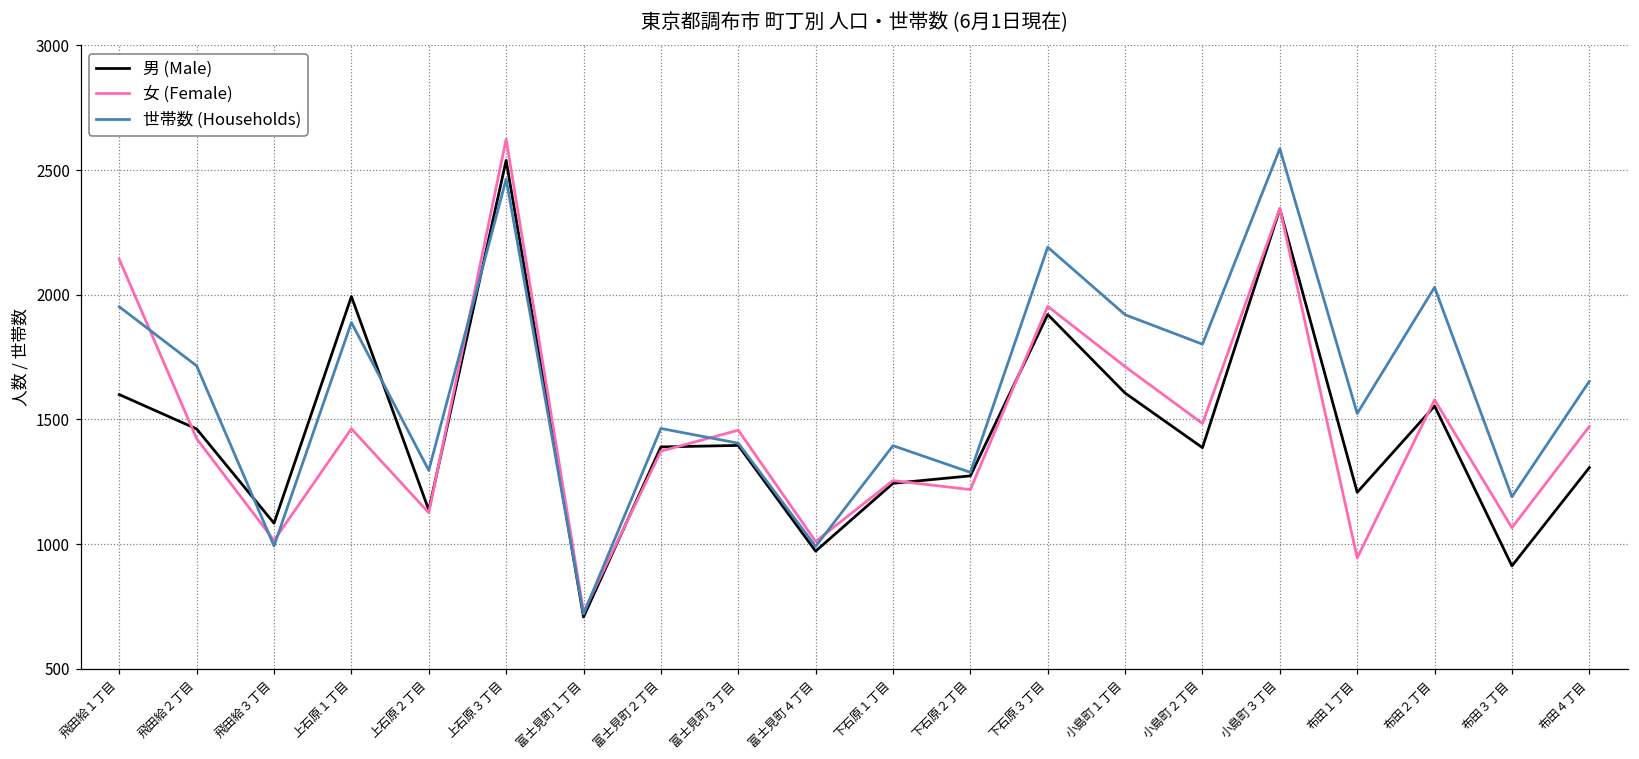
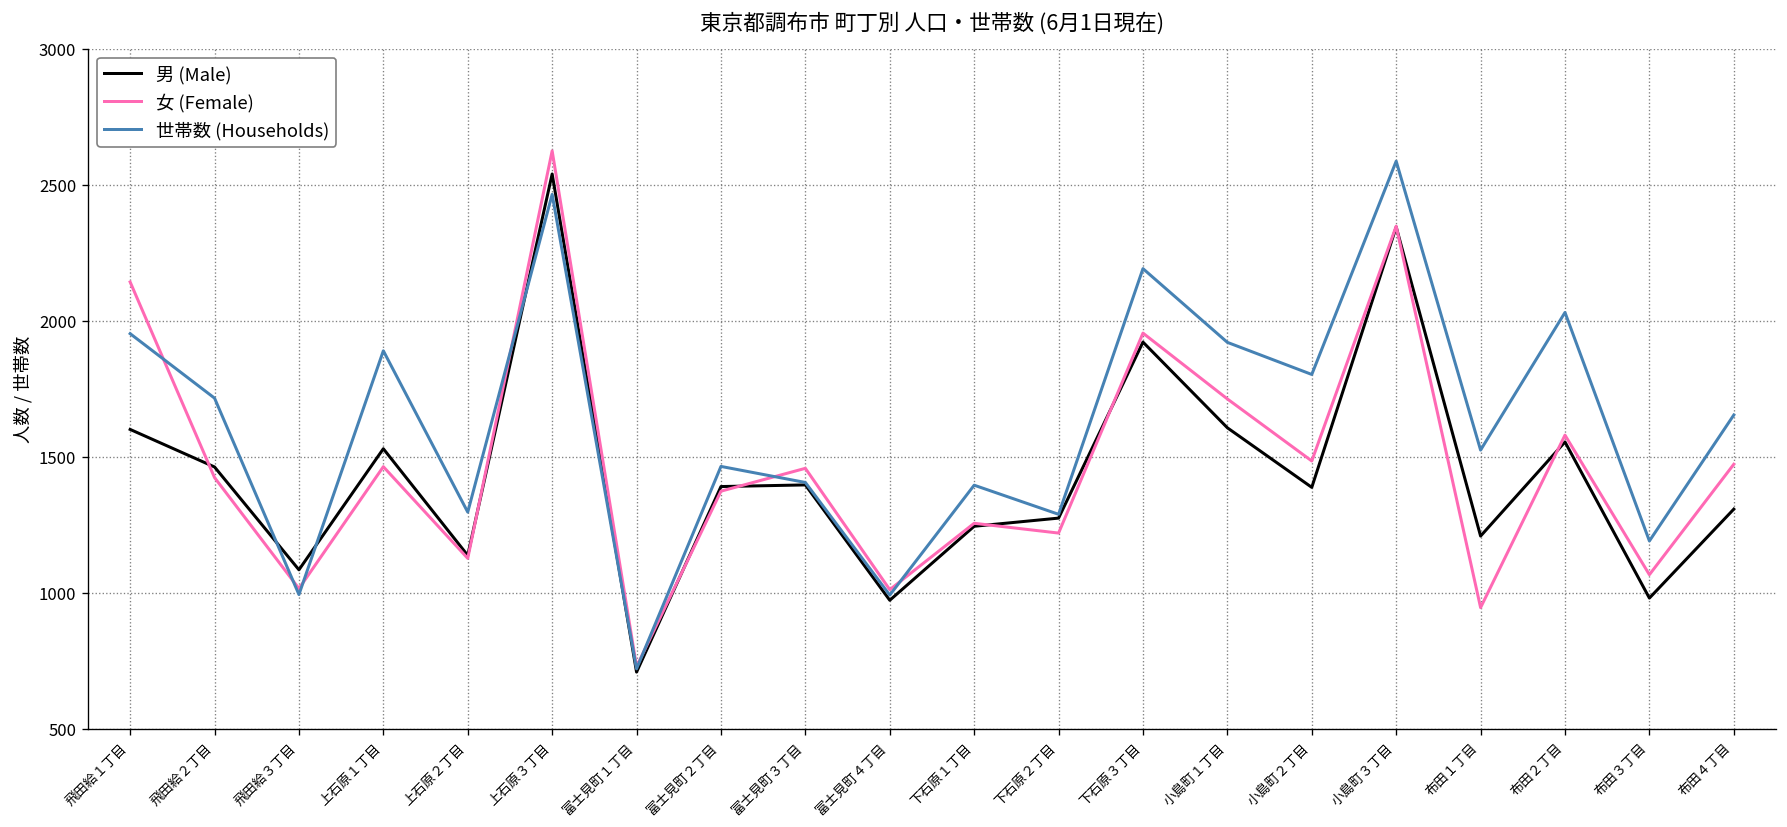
男 (Male), 上石原１丁目: 1990 -> 1530
男 (Male), 布田３丁目: 910 -> 980
